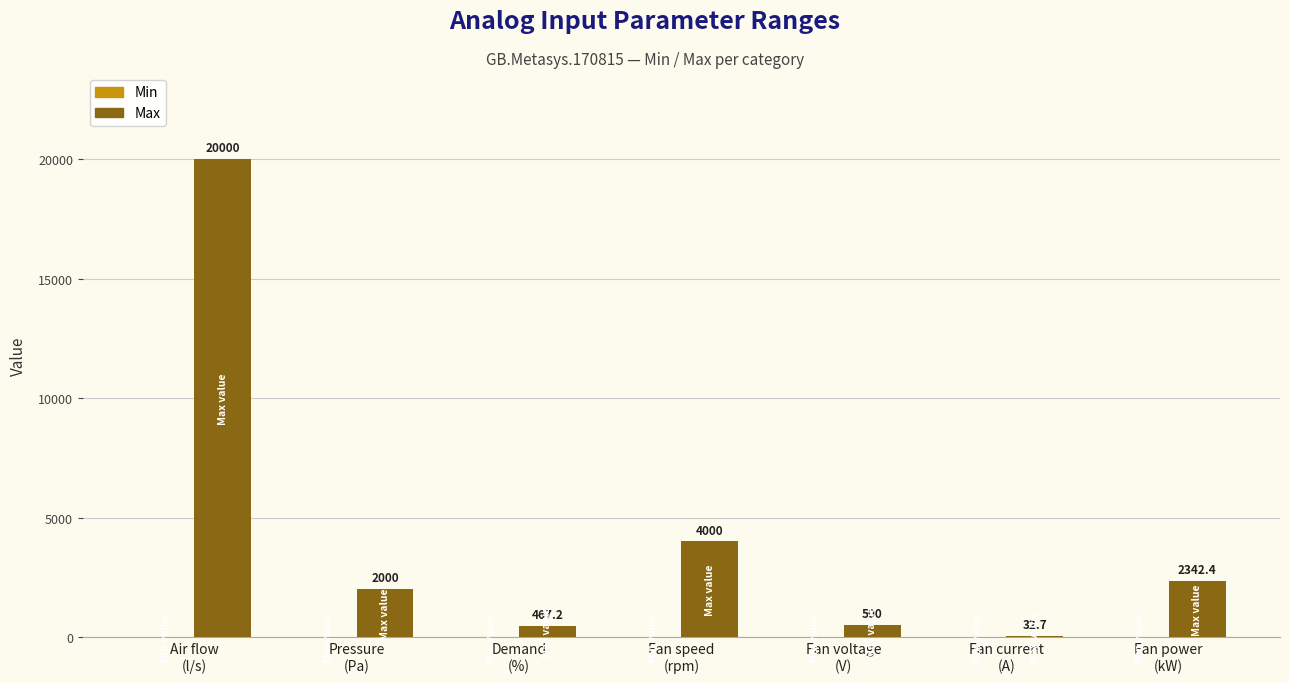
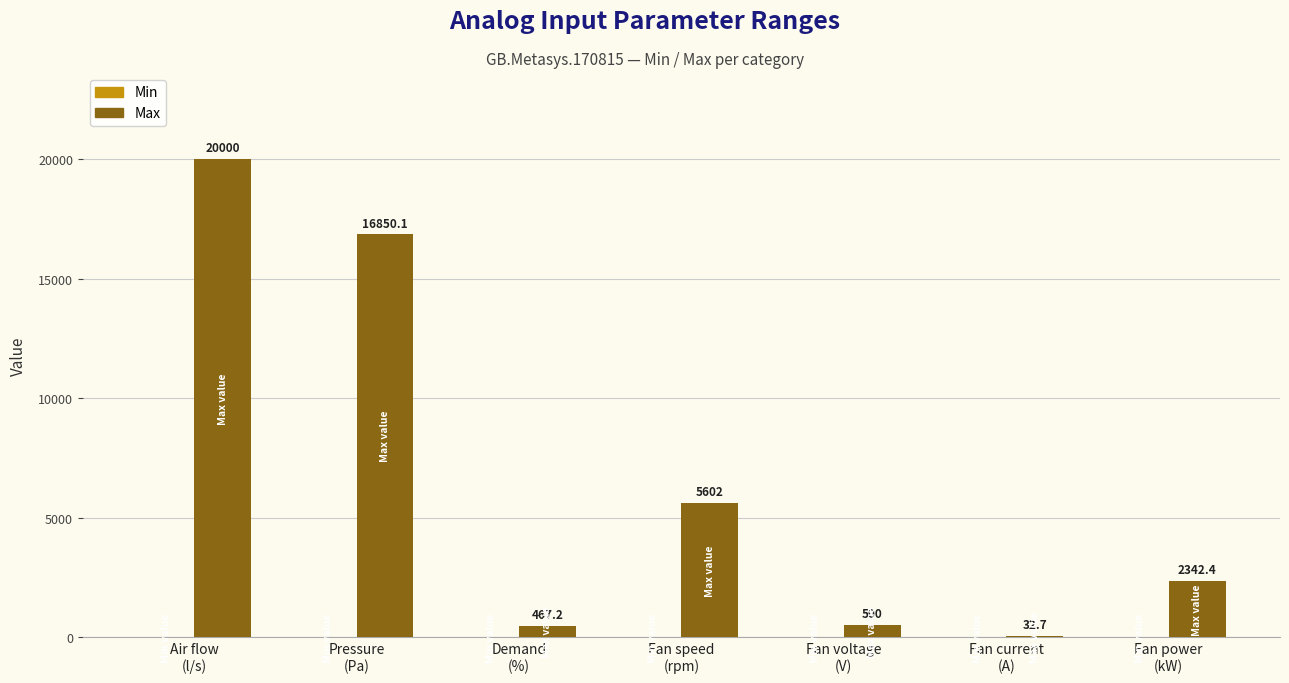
Max, Pressure (Pa): 2000 -> 16850.1
Max, Fan speed (rpm): 4000 -> 5602
